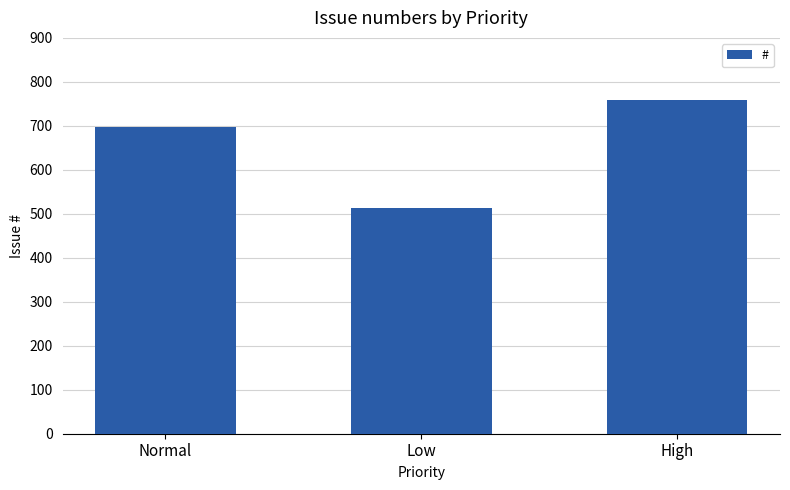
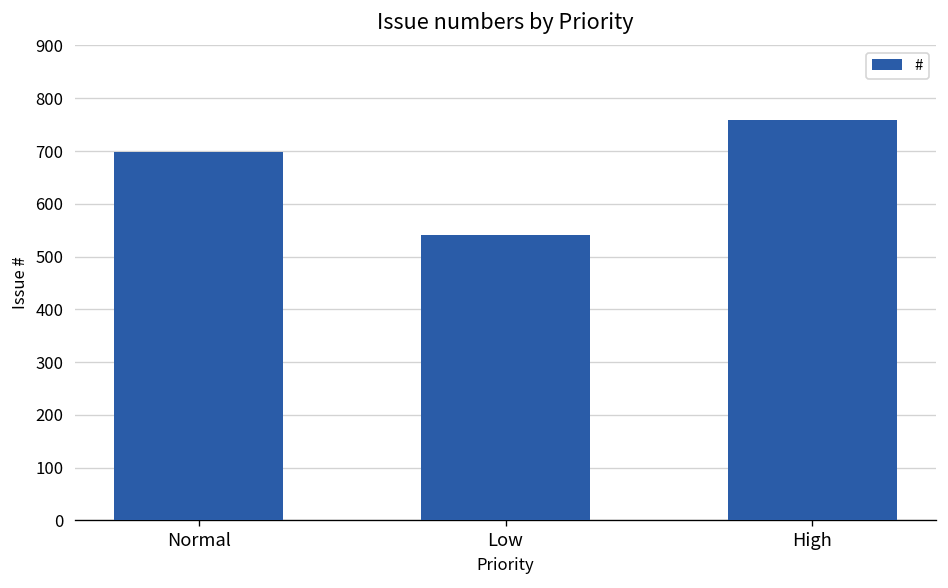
Low: 510 -> 540
